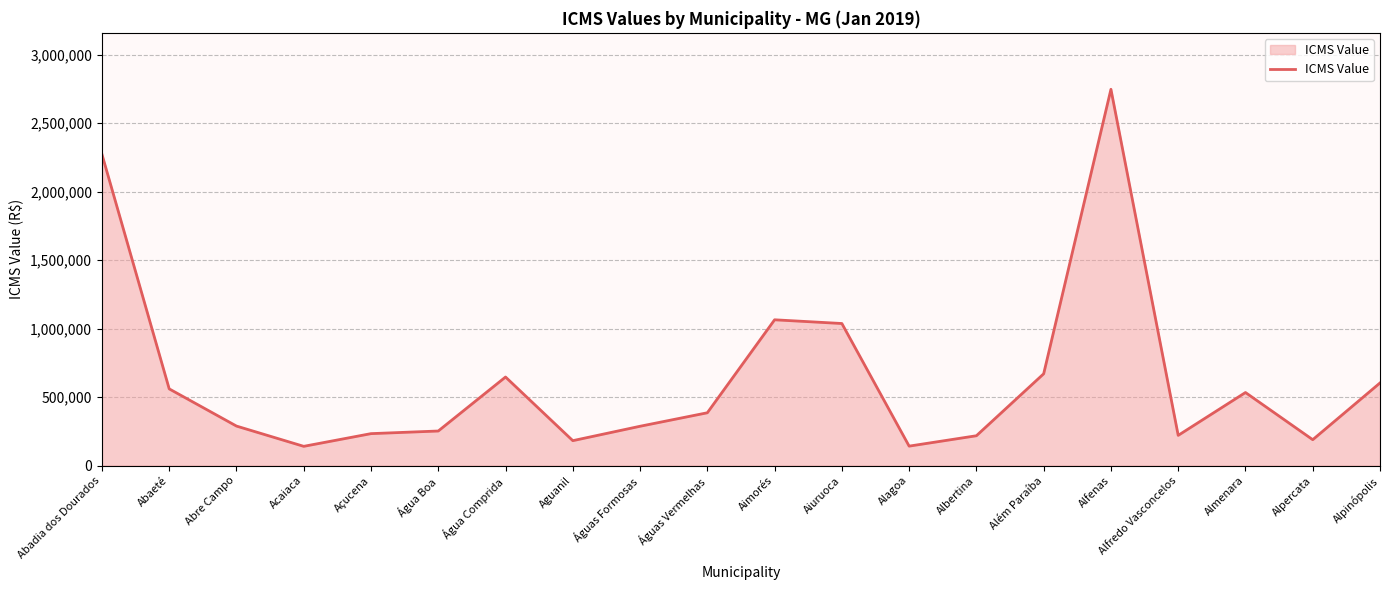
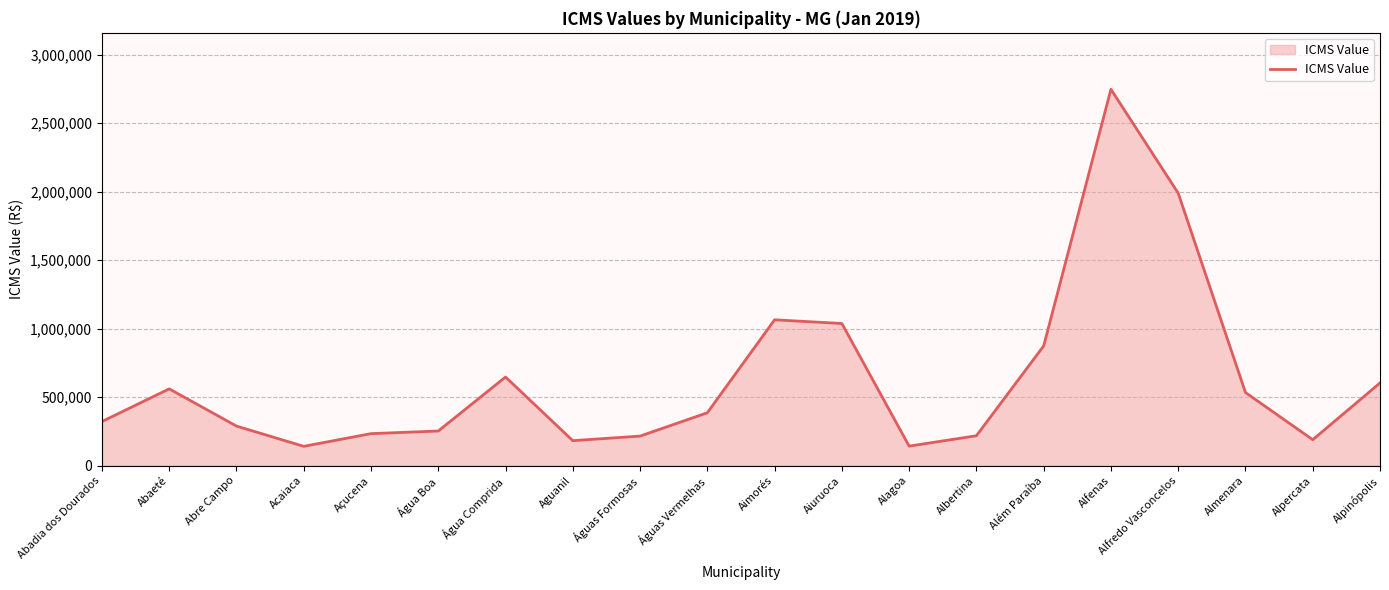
Abadia dos Dourados: 2,270,000 -> 320,000
Águas Formosas: 290,000 -> 220,000
Além Paraíba: 670,000 -> 870,000
Alfredo Vasconcelos: 220,000 -> 1,990,000
